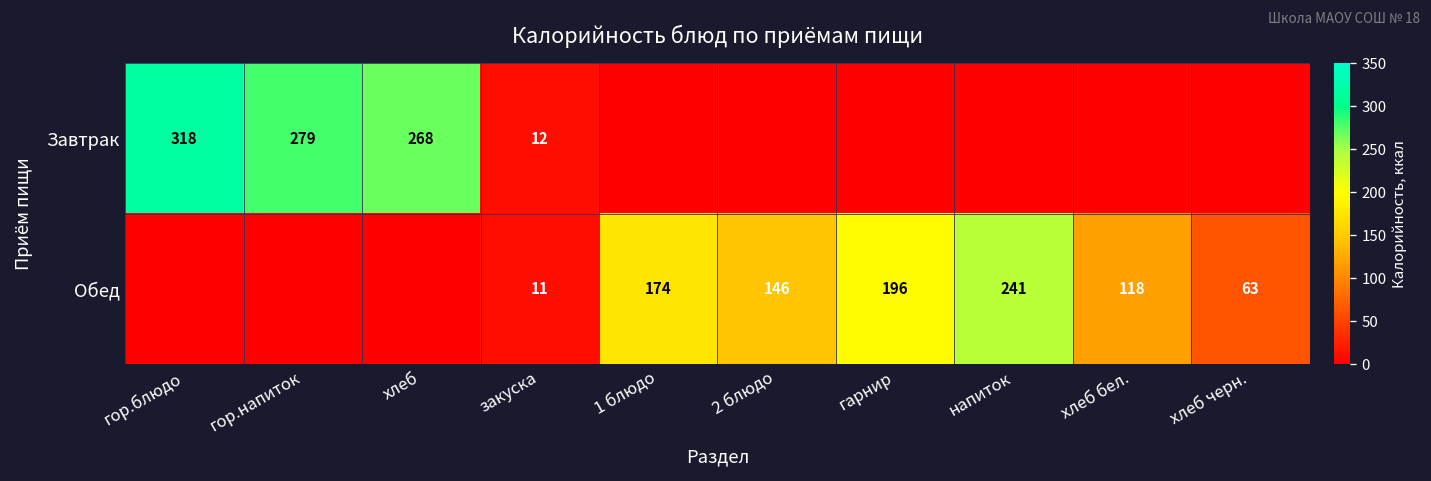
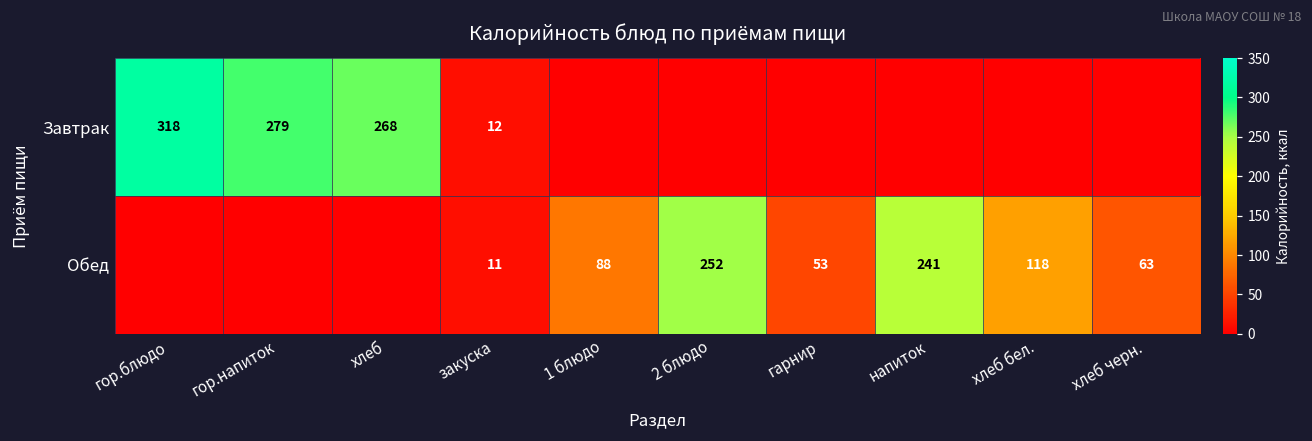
Обед, 1 блюдо: 174 -> 88
Обед, 2 блюдо: 146 -> 252
Обед, гарнир: 196 -> 53
